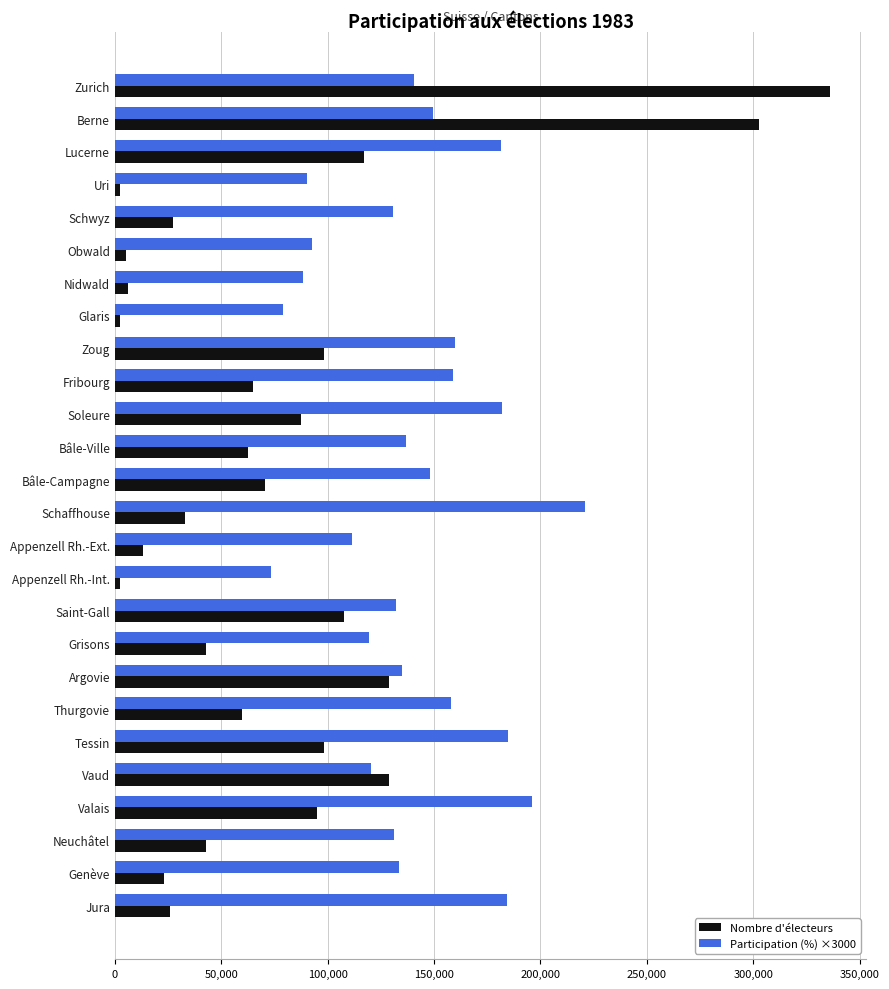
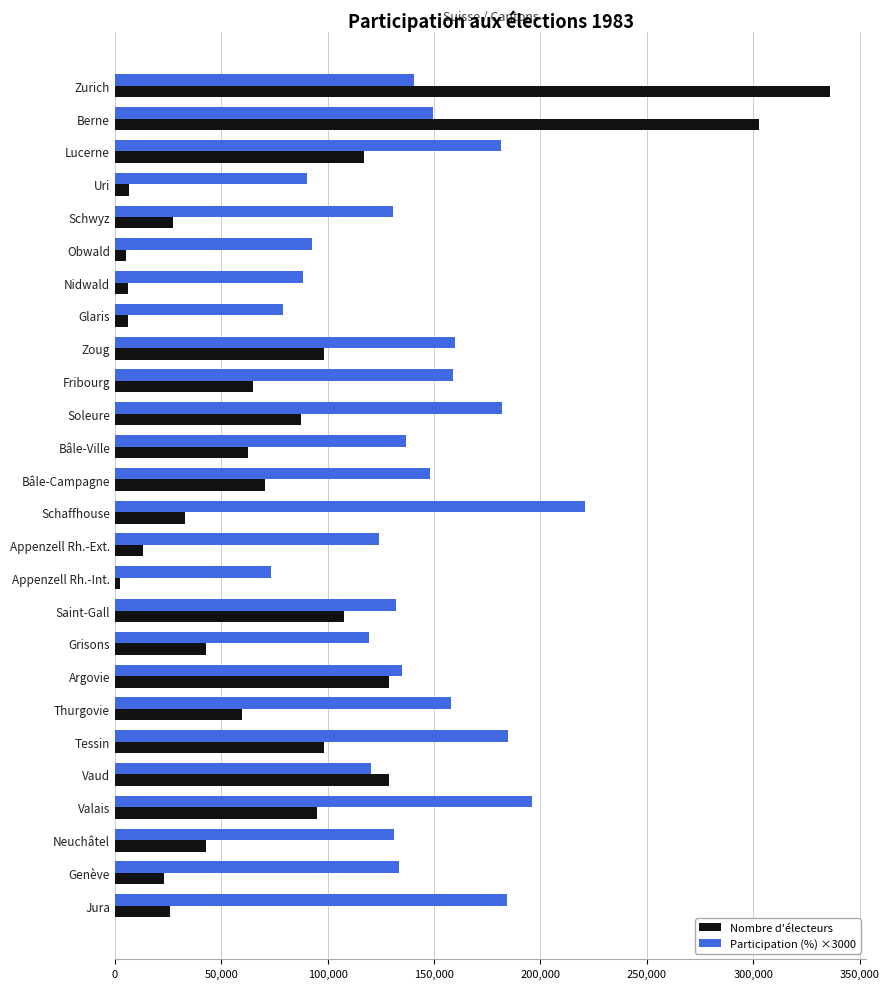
Nombre d'électeurs, Uri: 2,000 -> 7,000
Nombre d'électeurs, Glaris: 2,000 -> 6,000
Participation (%) ×3000, Appenzell Rh.-Ext.: 111,000 -> 124,000
